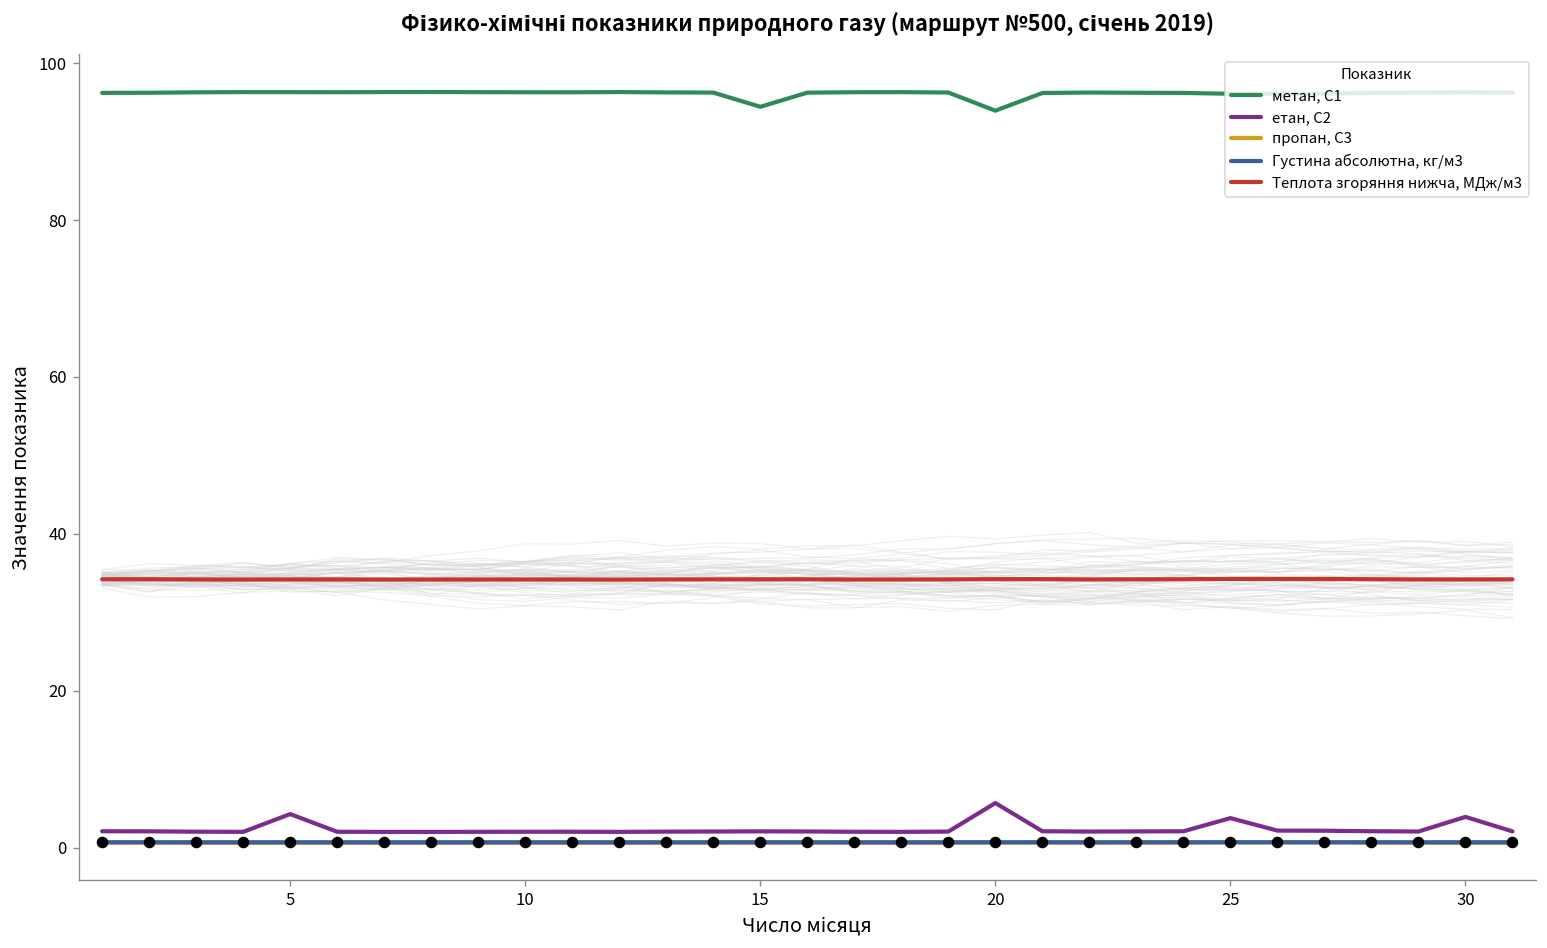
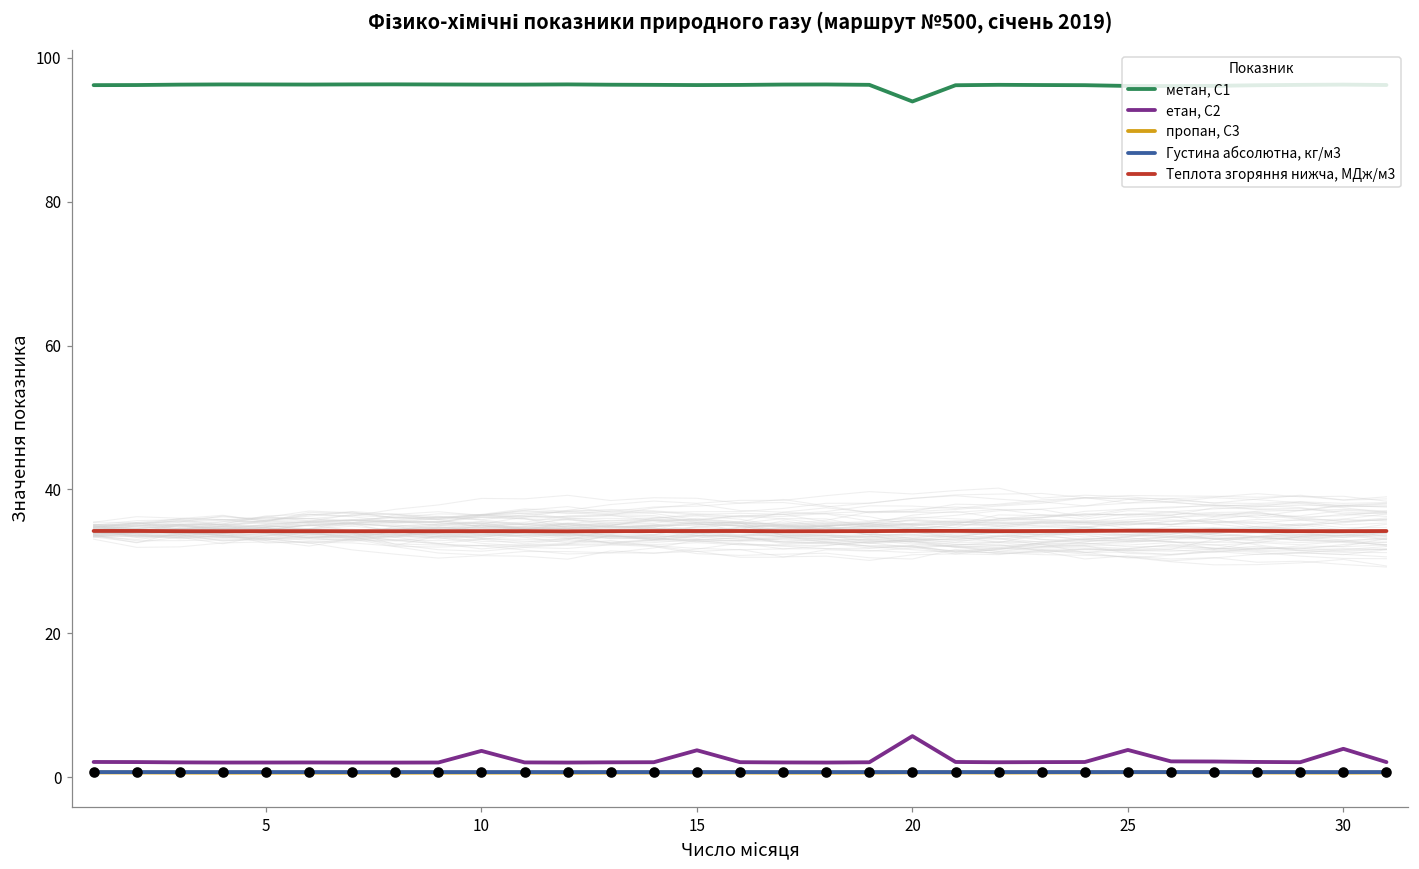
етан, С2, 5: 4 -> 2
етан, С2, 10: 2 -> 4
метан, С1, 15: 94 -> 96
етан, С2, 15: 2 -> 4
